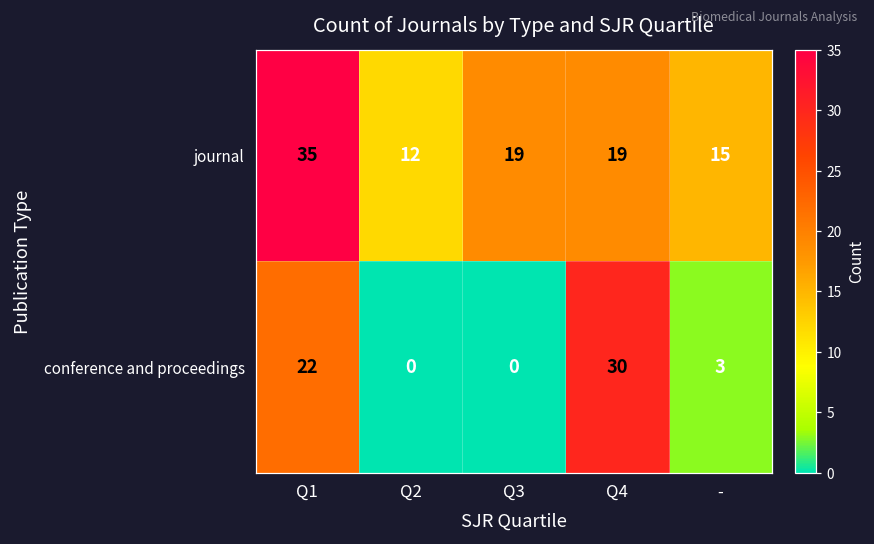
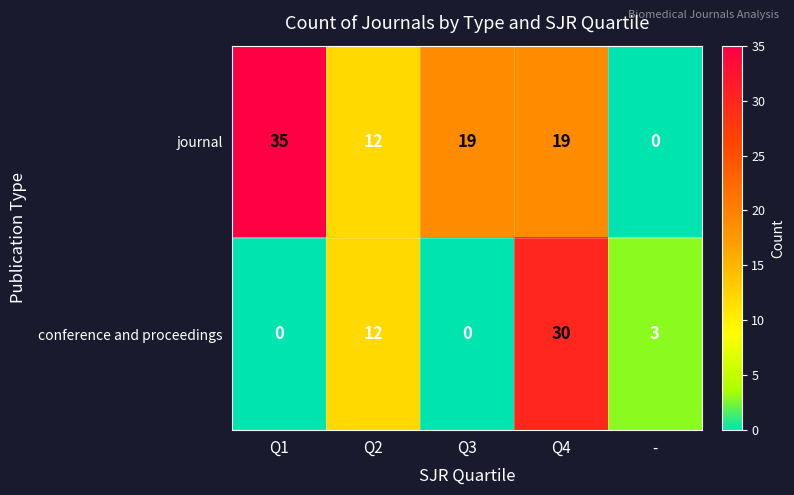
journal, -: 15 -> 0
conference and proceedings, Q1: 22 -> 0
conference and proceedings, Q2: 0 -> 12
